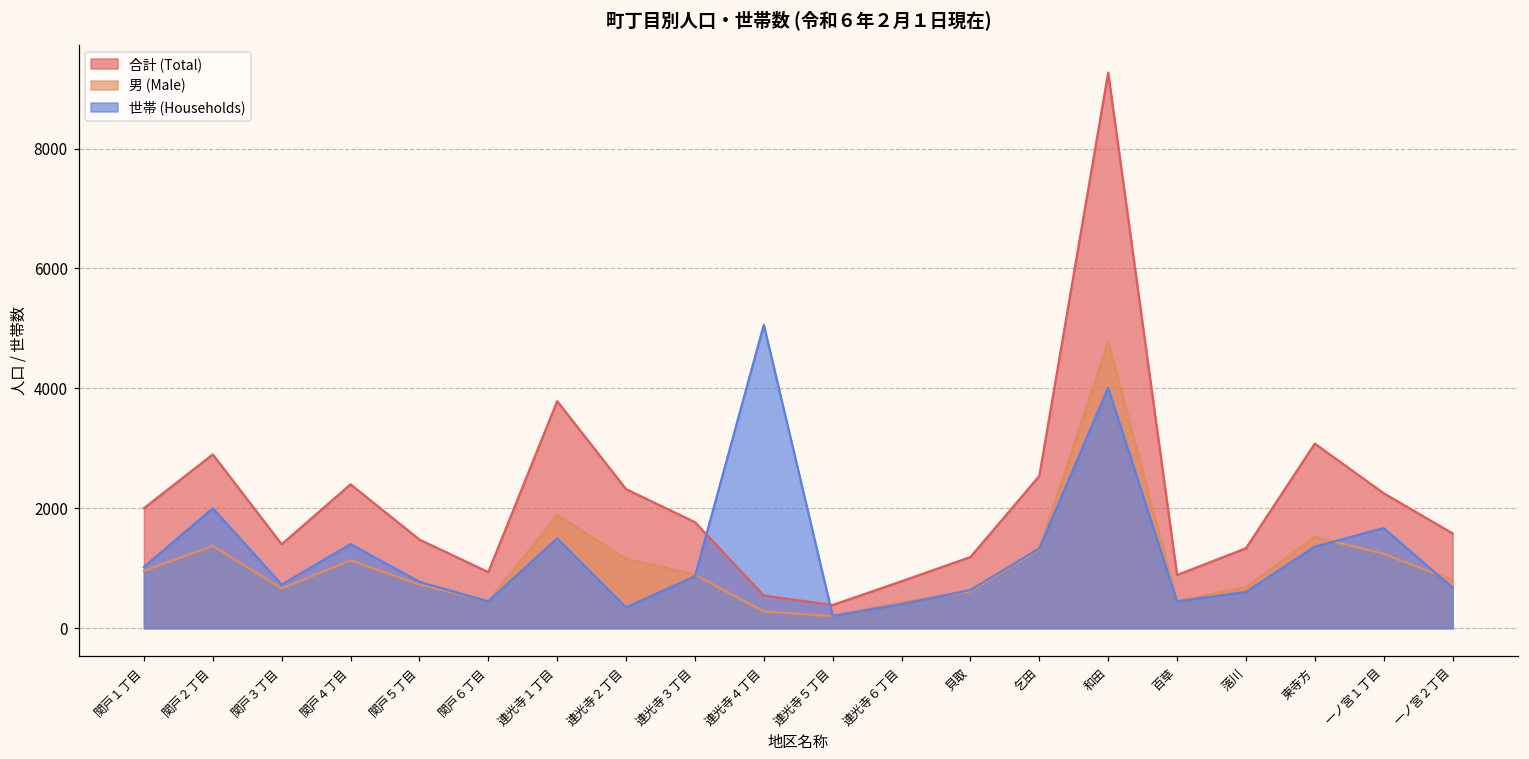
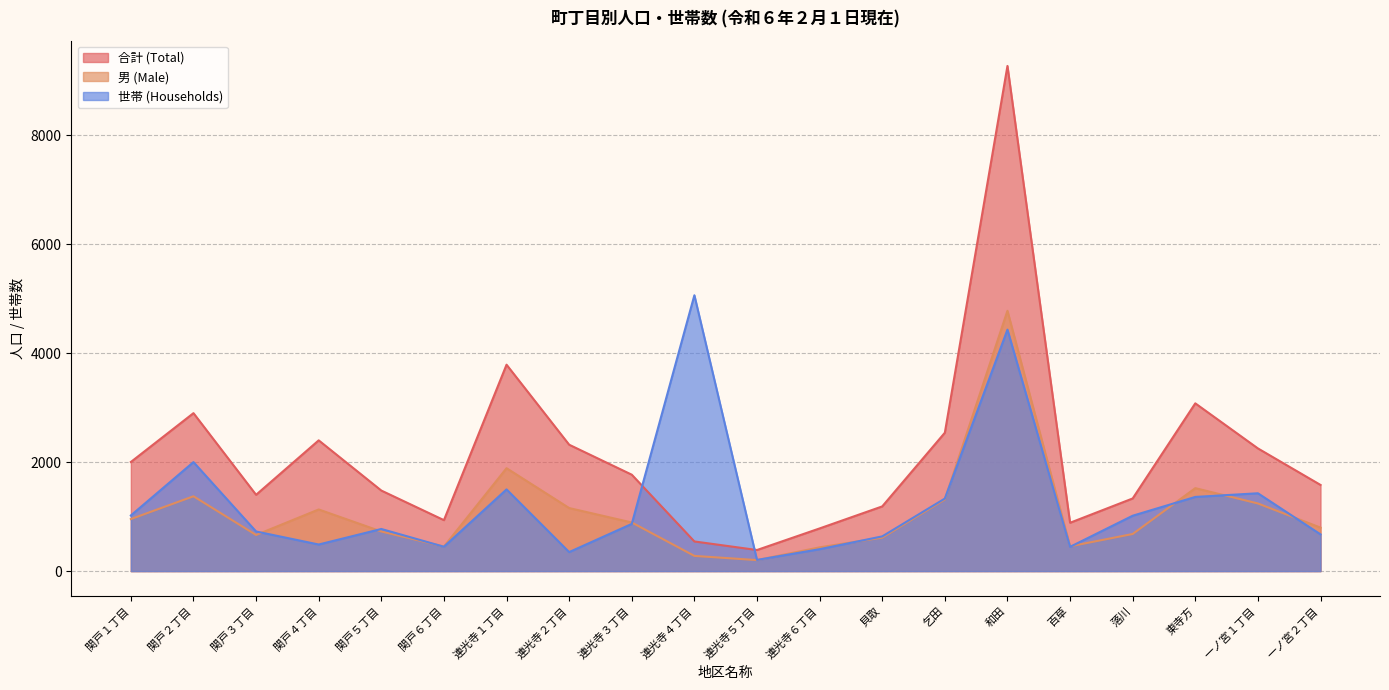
世帯 (Households), 関戸４丁目: 1400 -> 500
世帯 (Households), 和田: 4000 -> 4400
世帯 (Households), 落川: 600 -> 1000
世帯 (Households), 一ノ宮１丁目: 1700 -> 1400
